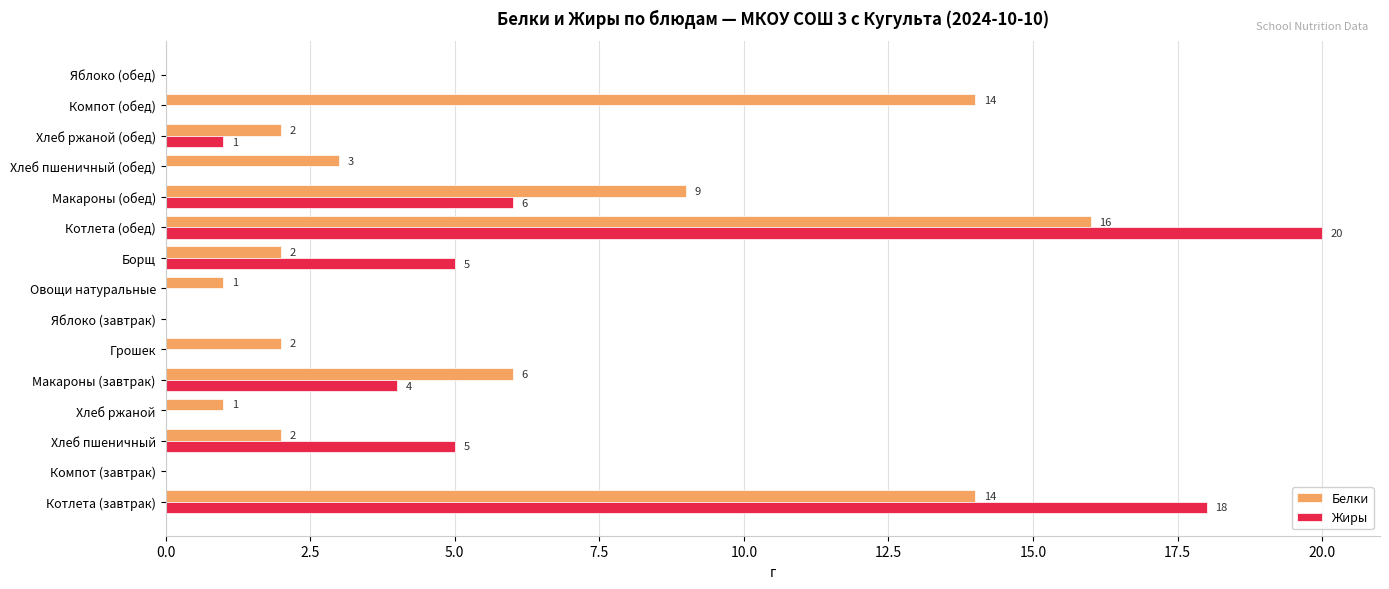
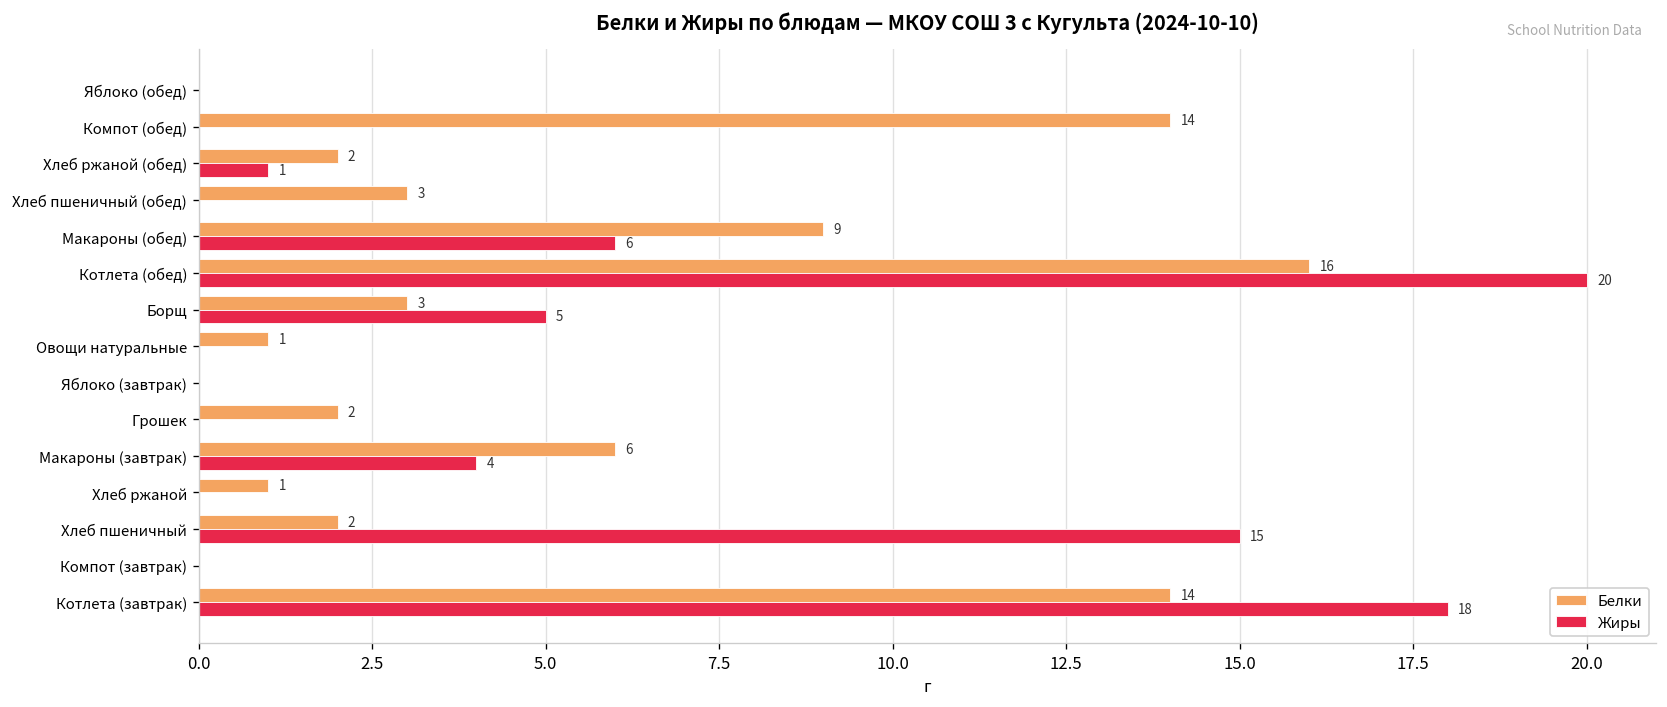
Белки, Борщ: 2 -> 3
Жиры, Хлеб пшеничный: 5 -> 15
